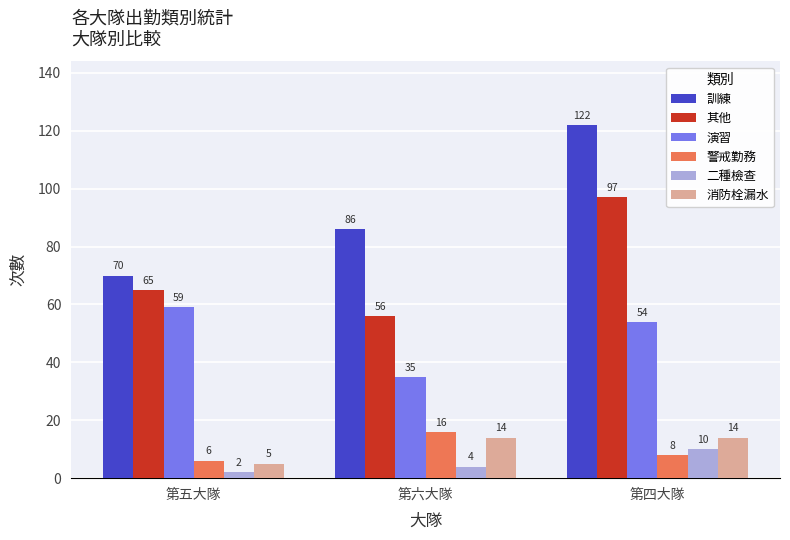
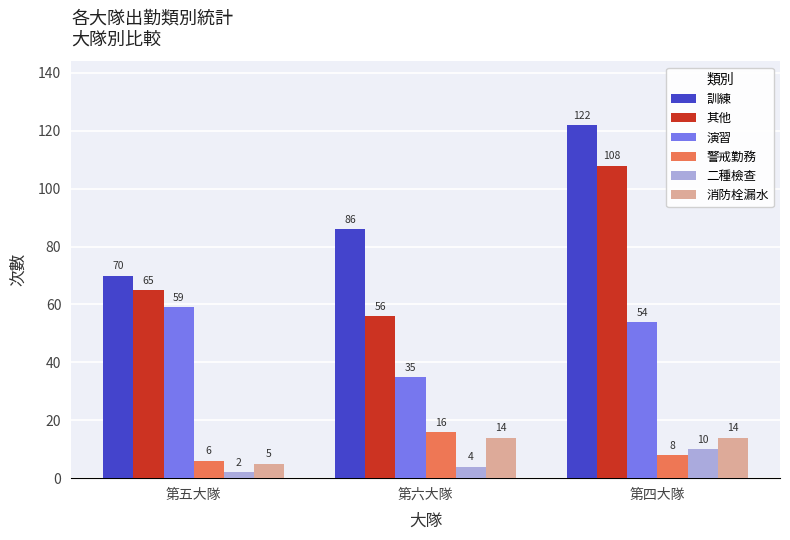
其他, 第四大隊: 97 -> 108
